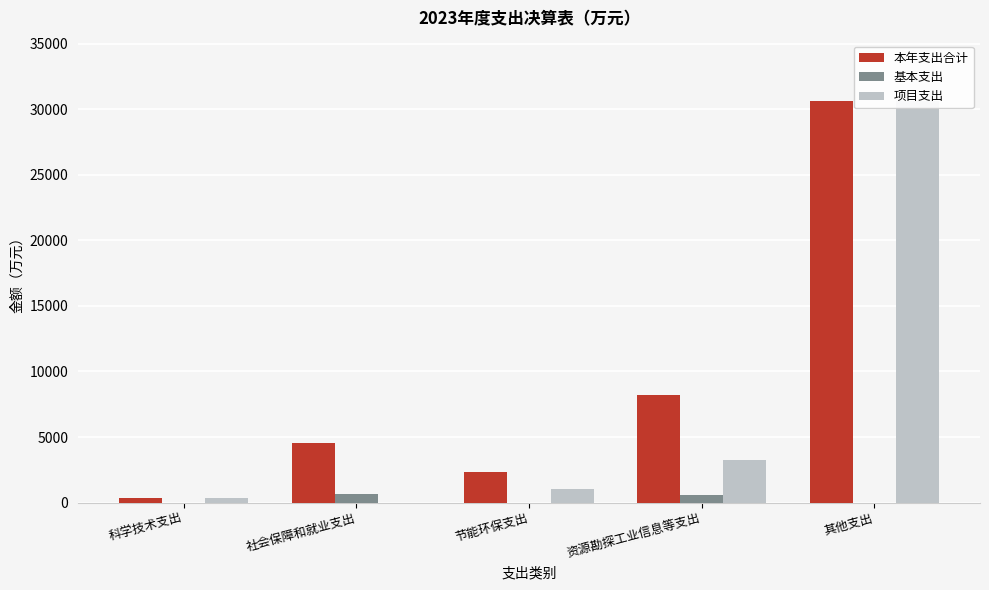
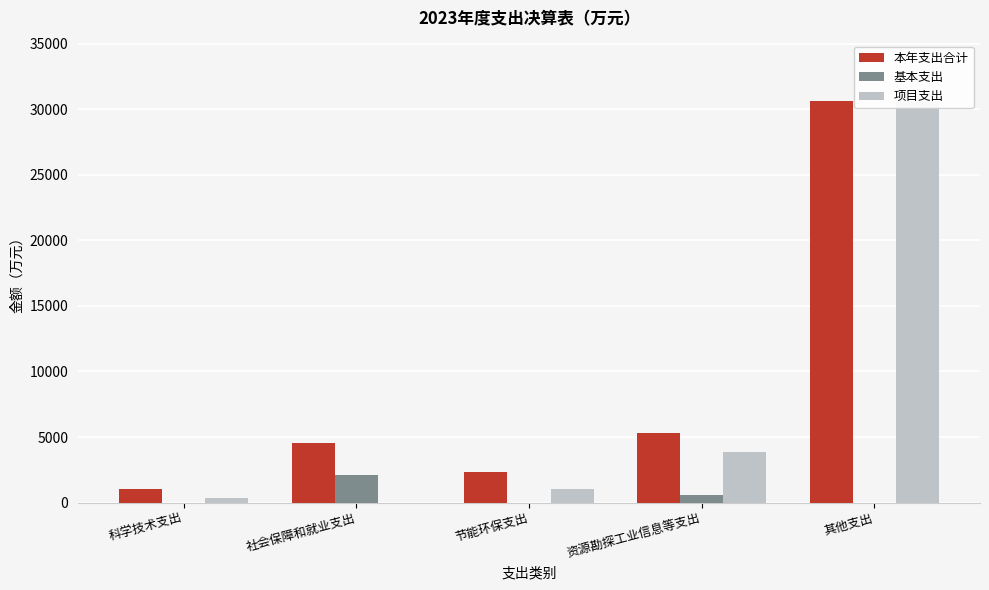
本年支出合计, 科学技术支出: 300 -> 1000
基本支出, 社会保障和就业支出: 700 -> 2100
本年支出合计, 资源勘探工业信息等支出: 8200 -> 5300
项目支出, 资源勘探工业信息等支出: 3200 -> 3900
